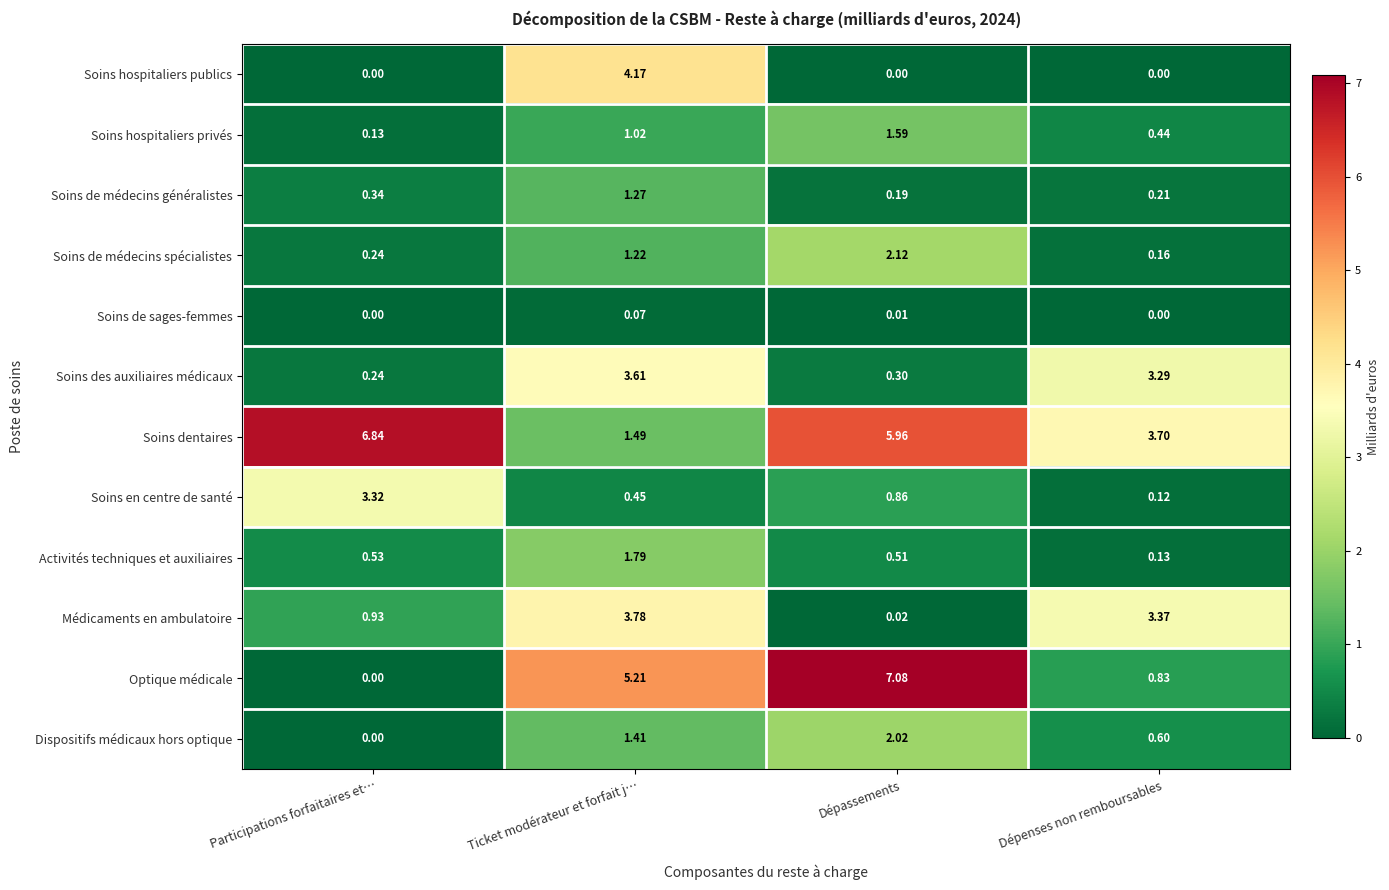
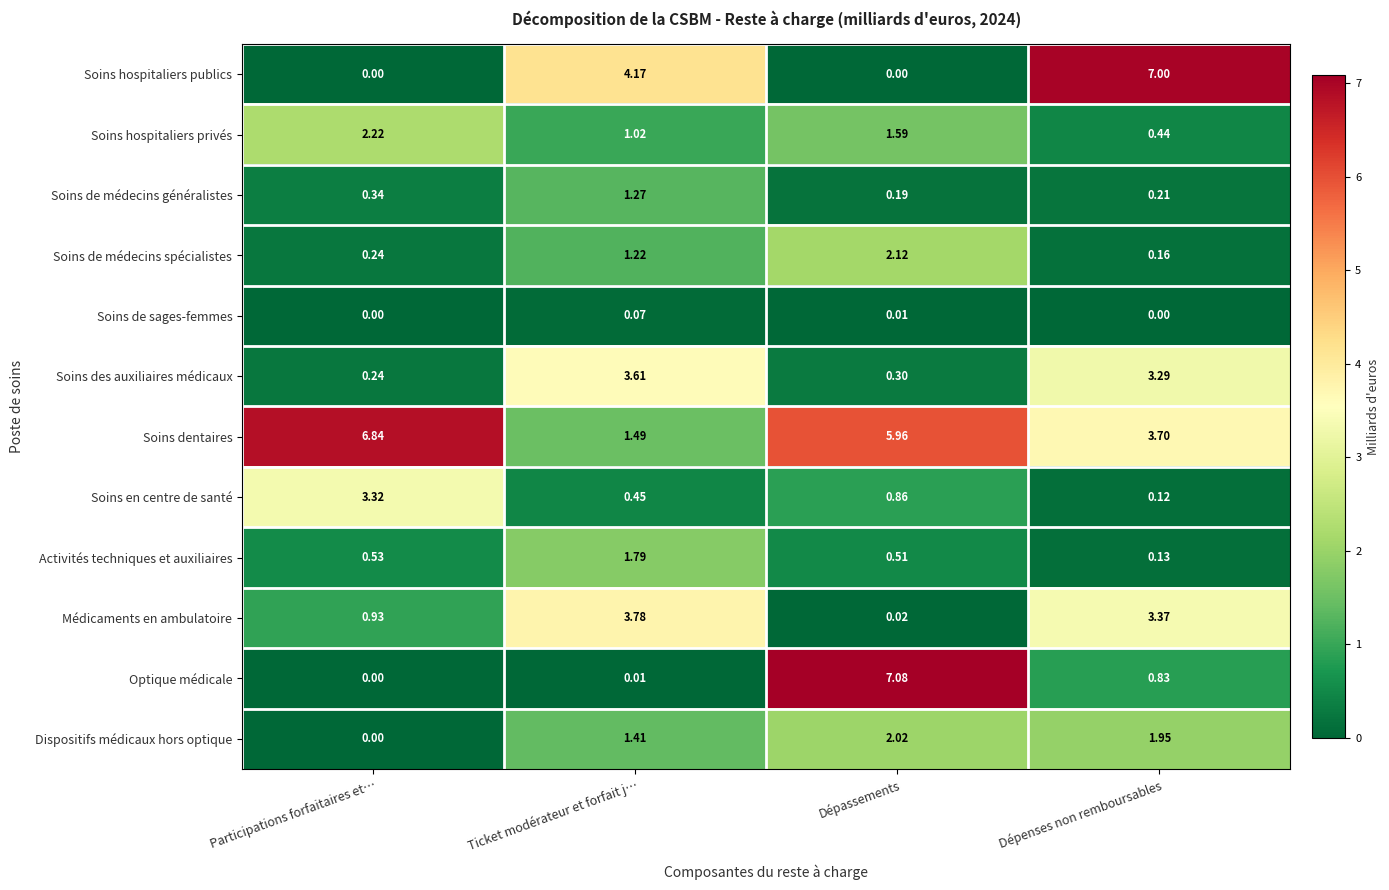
Soins hospitaliers publics, Dépenses non remboursables: 0.00 -> 7.00
Soins hospitaliers privés, Participations forfaitaires et…: 0.13 -> 2.22
Optique médicale, Ticket modérateur et forfait j…: 5.21 -> 0.01
Dispositifs médicaux hors optique, Dépenses non remboursables: 0.60 -> 1.95
